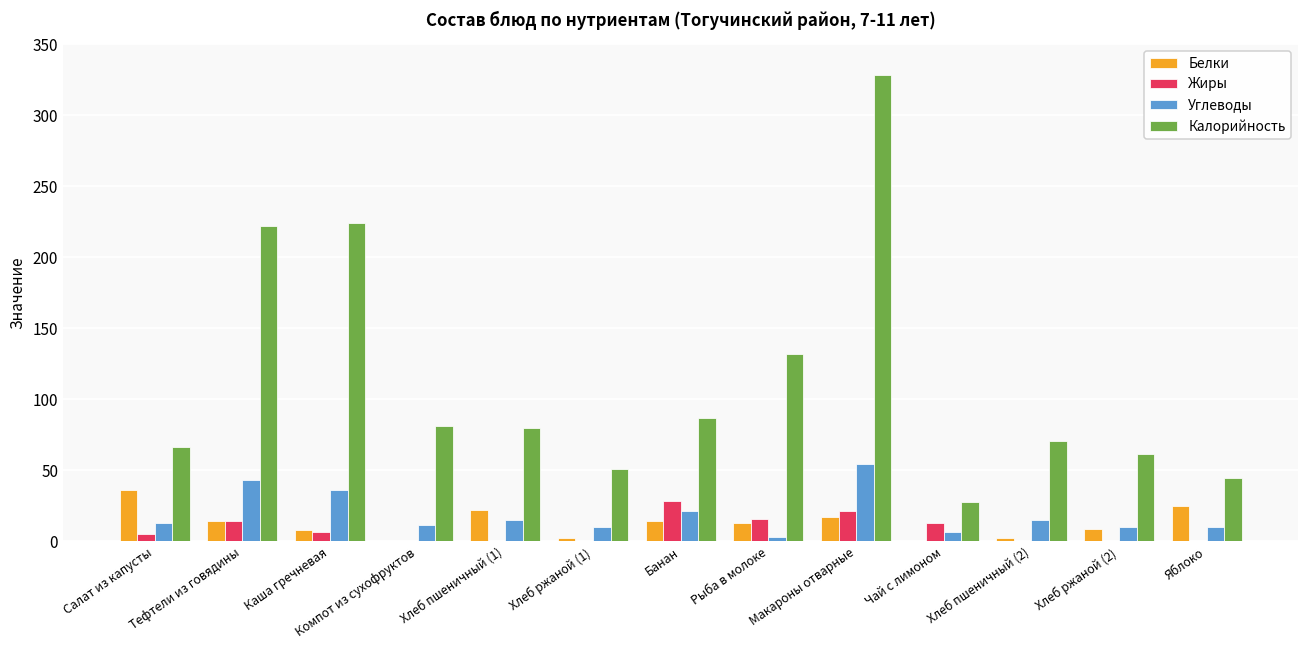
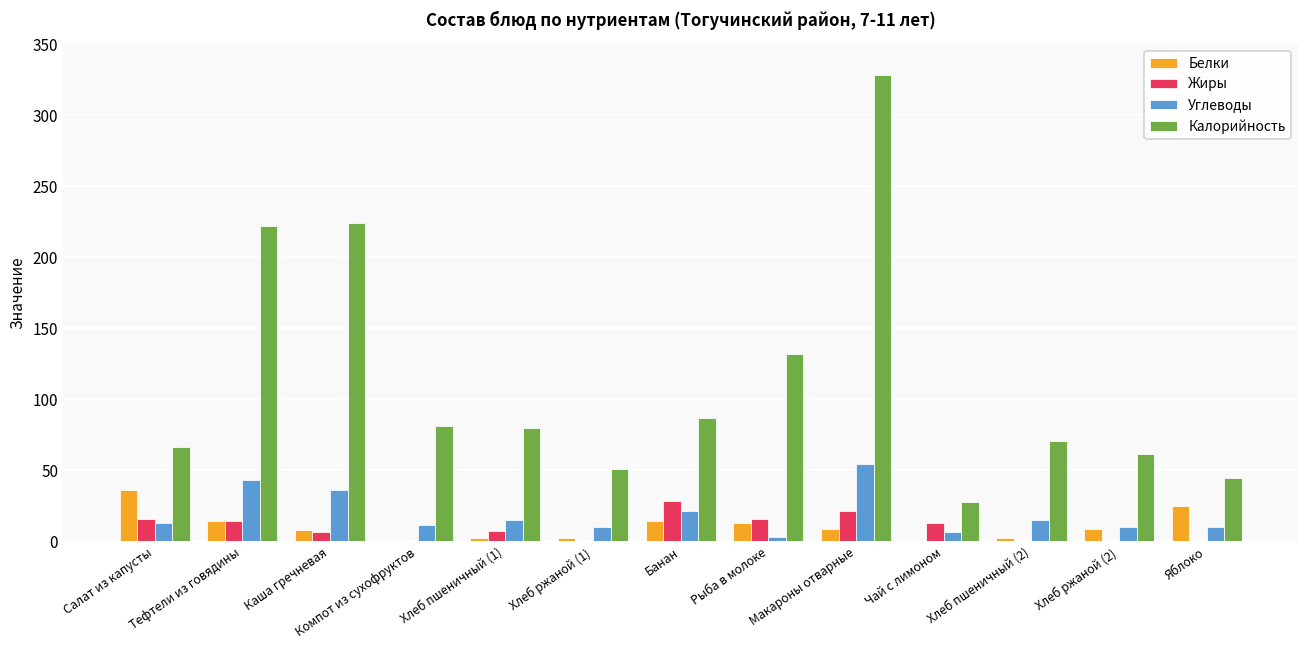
Жиры, Салат из капусты: 5 -> 16
Белки, Хлеб пшеничный (1): 22 -> 2
Жиры, Хлеб пшеничный (1): 0 -> 7
Белки, Макароны отварные: 17 -> 9
